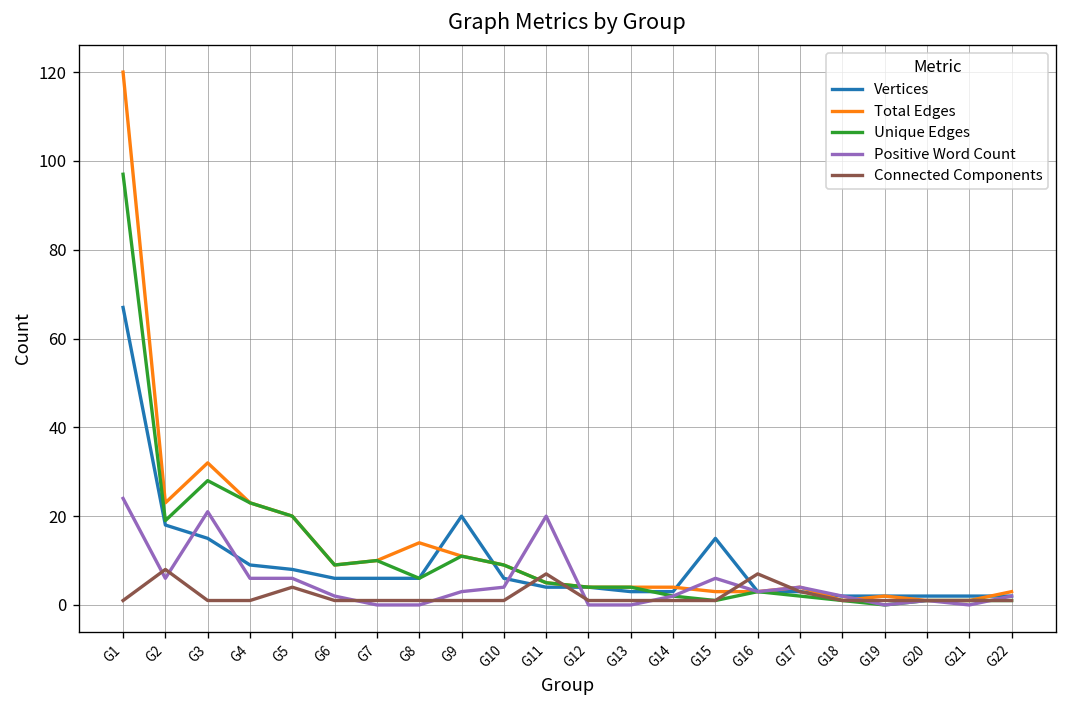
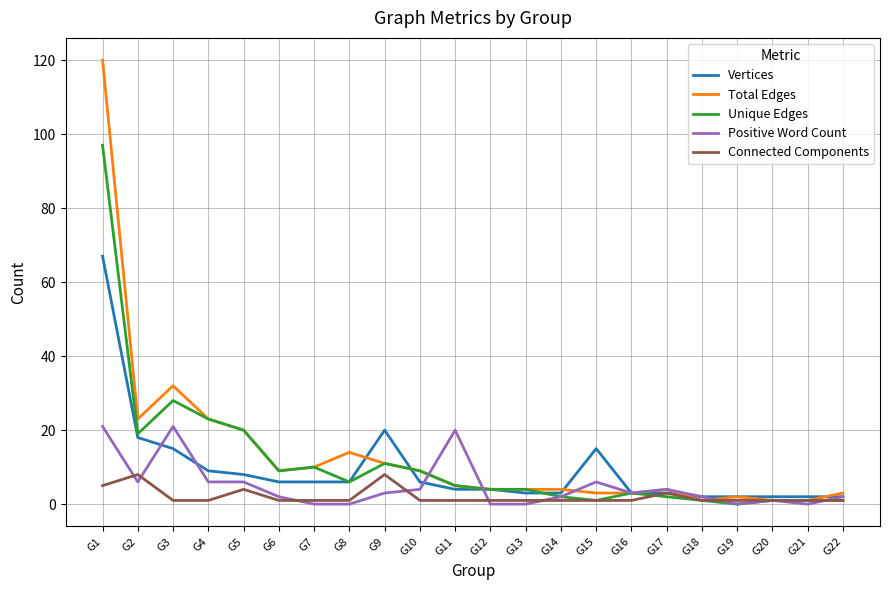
Positive Word Count, G1: 24 -> 21
Connected Components, G1: 1 -> 5
Connected Components, G9: 1 -> 8
Connected Components, G11: 7 -> 1
Connected Components, G16: 7 -> 1
